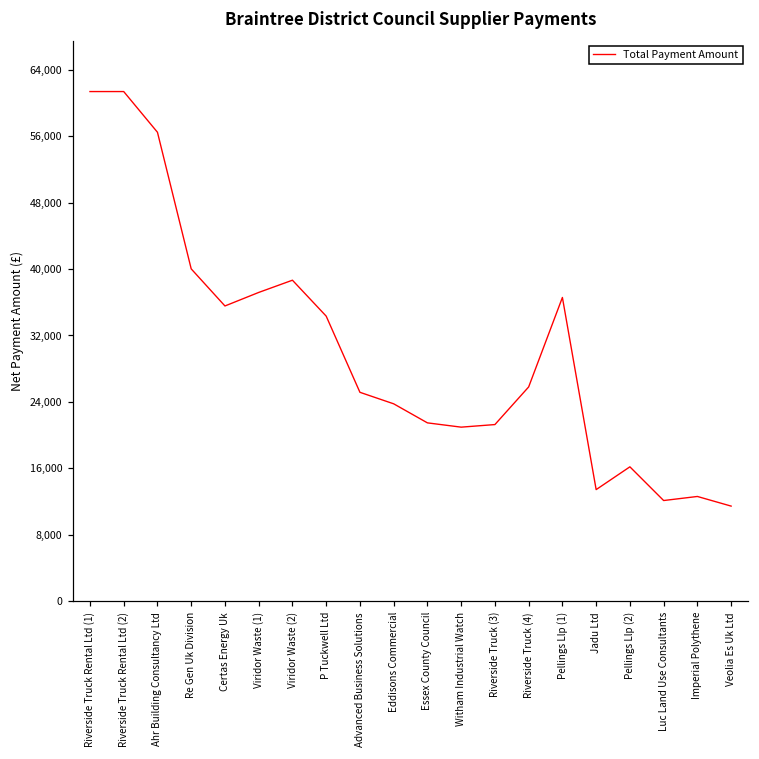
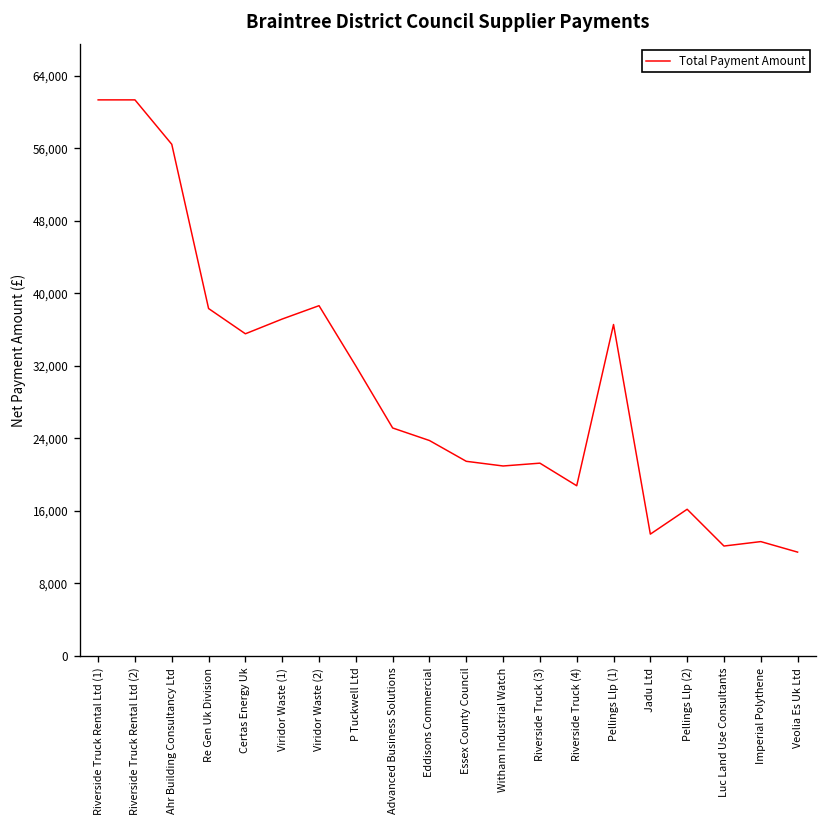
Re Gen Uk Division: 40,000 -> 38,000
P Tuckwell Ltd: 34,000 -> 32,000
Riverside Truck (4): 26,000 -> 19,000
